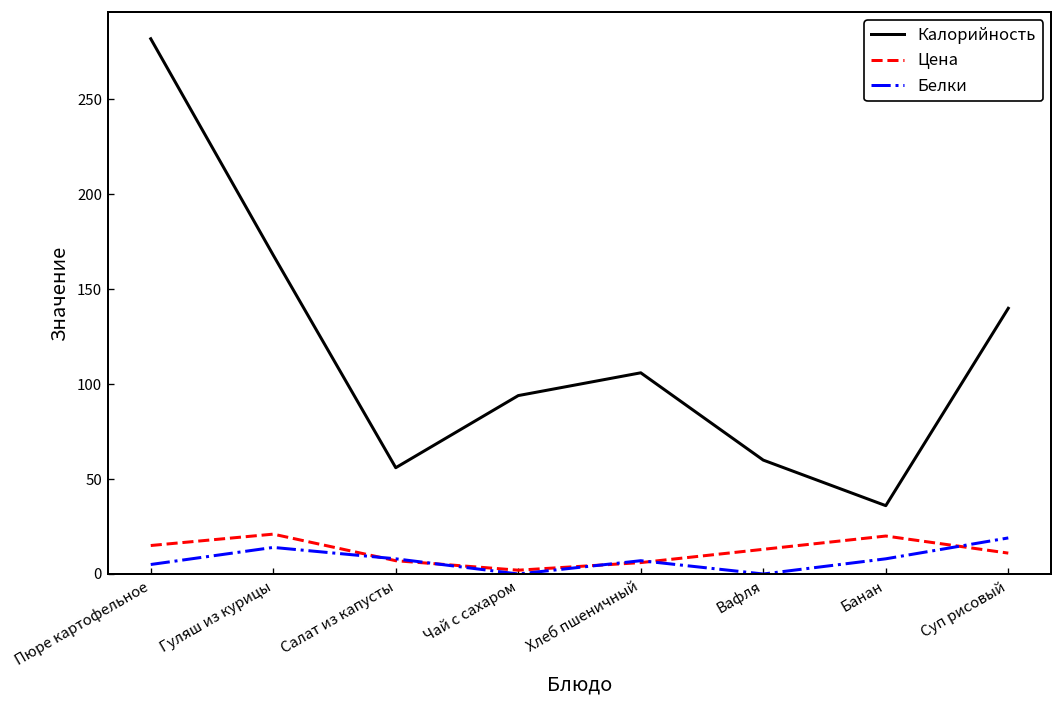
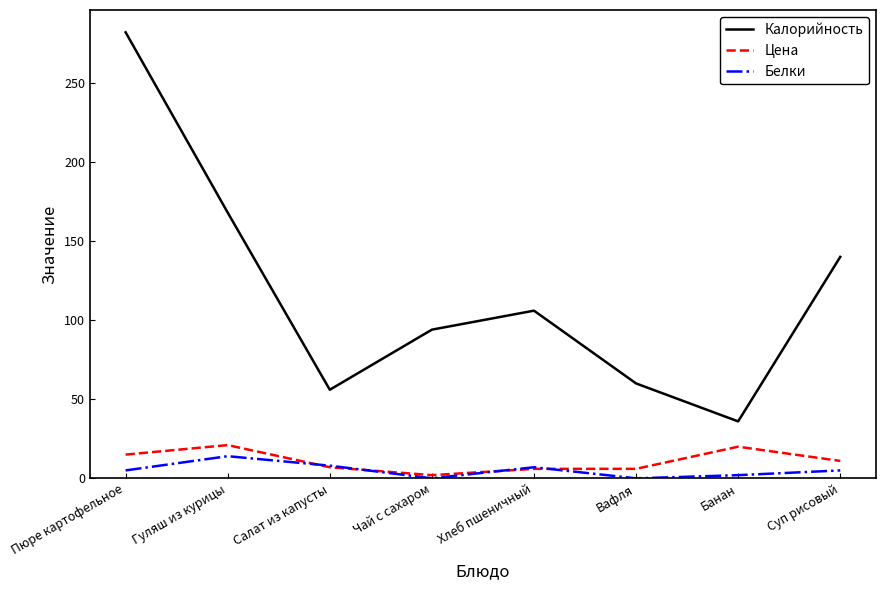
Цена, Вафля: 13 -> 6
Белки, Банан: 8 -> 2
Белки, Суп рисовый: 19 -> 5
